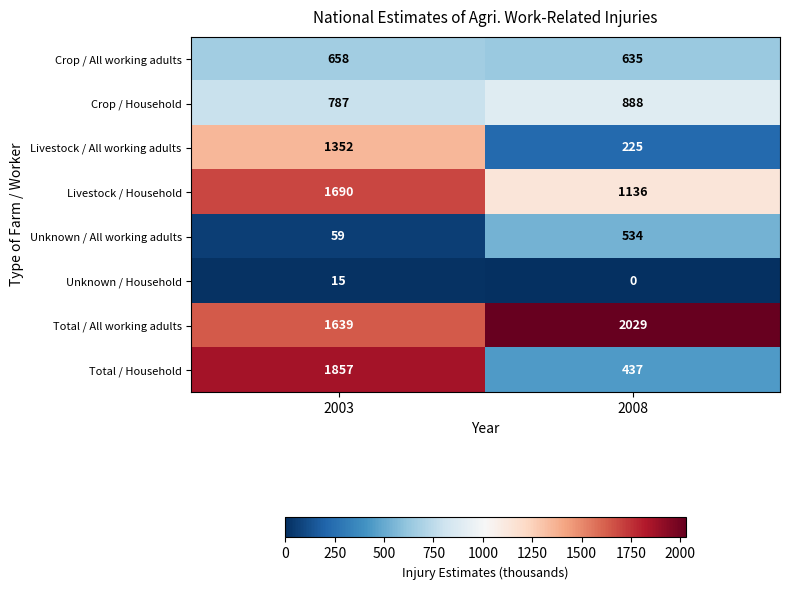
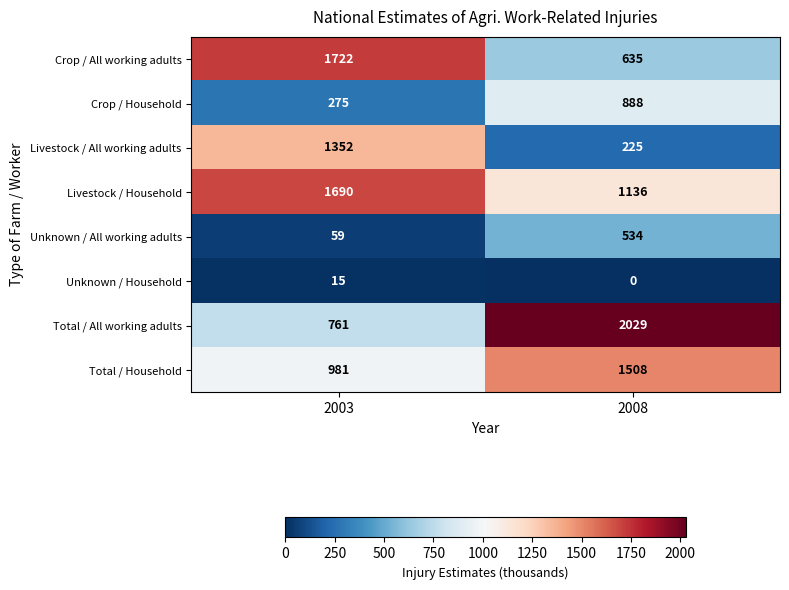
Crop / All working adults, 2003: 658 -> 1722
Crop / Household, 2003: 787 -> 275
Total / All working adults, 2003: 1639 -> 761
Total / Household, 2003: 1857 -> 981
Total / Household, 2008: 437 -> 1508
